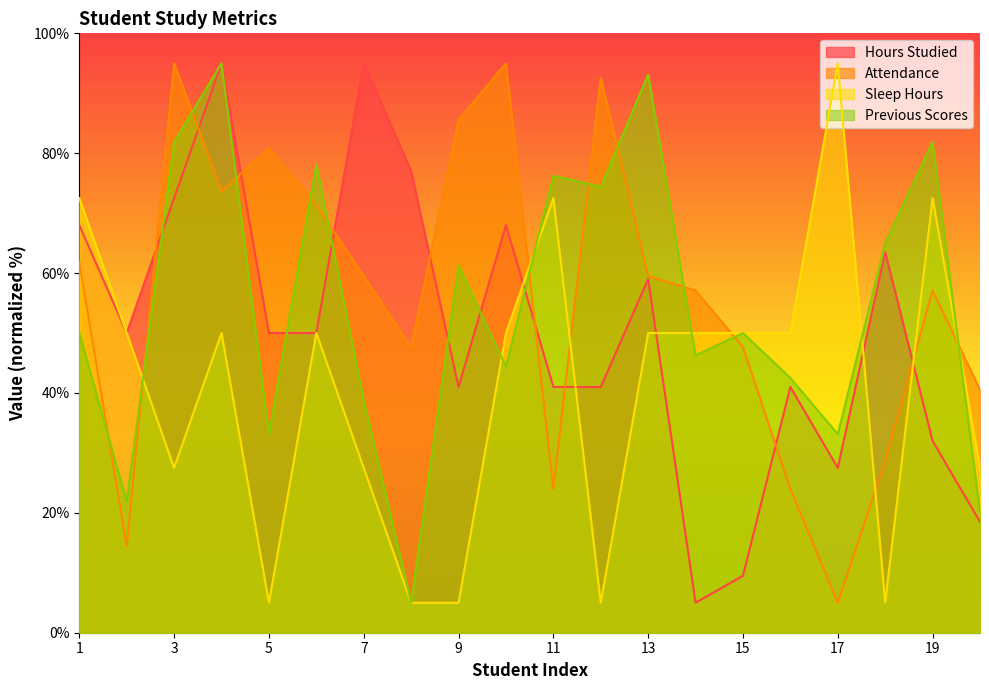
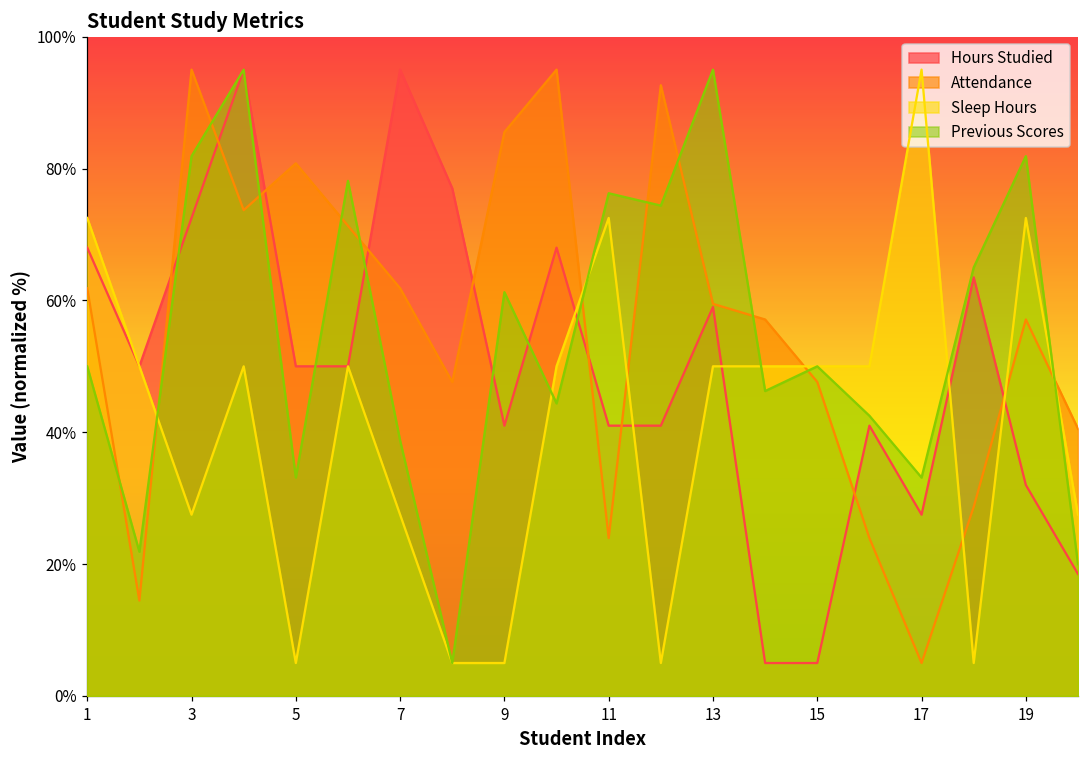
Attendance, 7: 59% -> 62%
Previous Scores, 13: 93% -> 95%
Hours Studied, 15: 10% -> 5%
